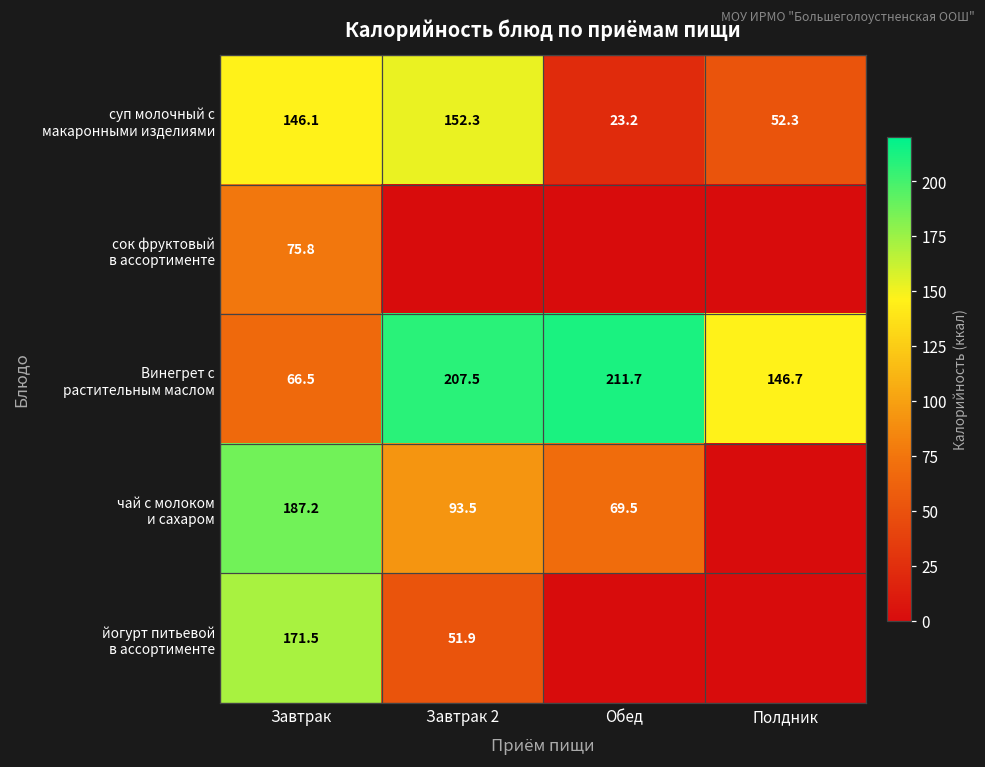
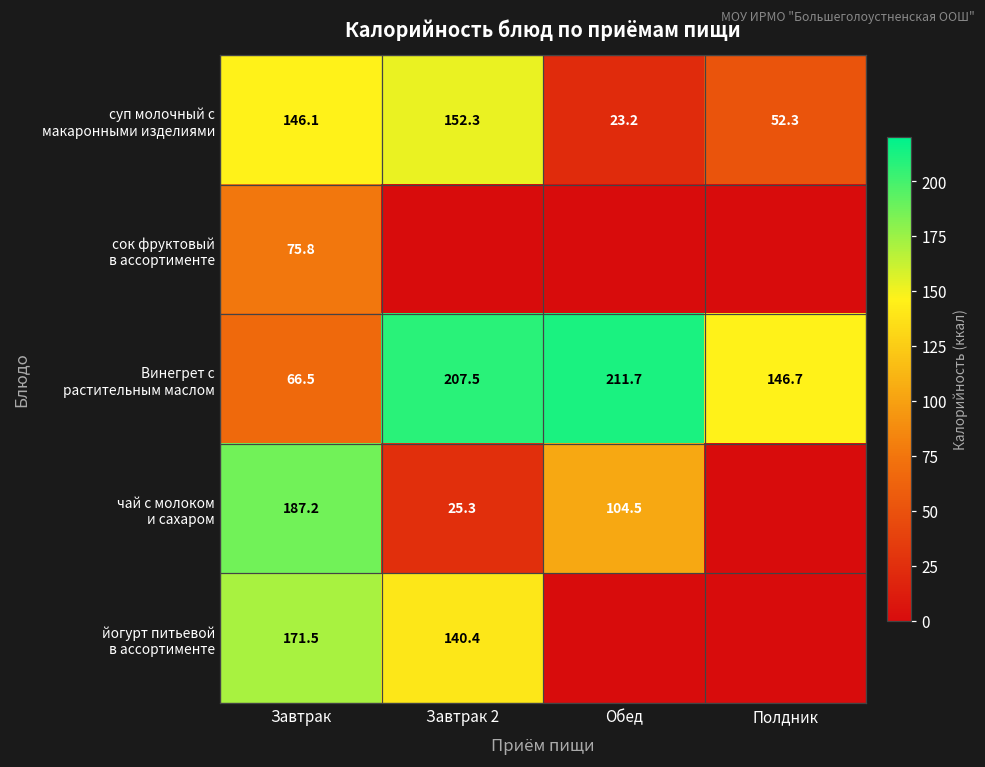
чай с молоком и сахаром, Завтрак 2: 93.5 -> 25.3
чай с молоком и сахаром, Обед: 69.5 -> 104.5
йогурт питьевой в ассортименте, Завтрак 2: 51.9 -> 140.4
